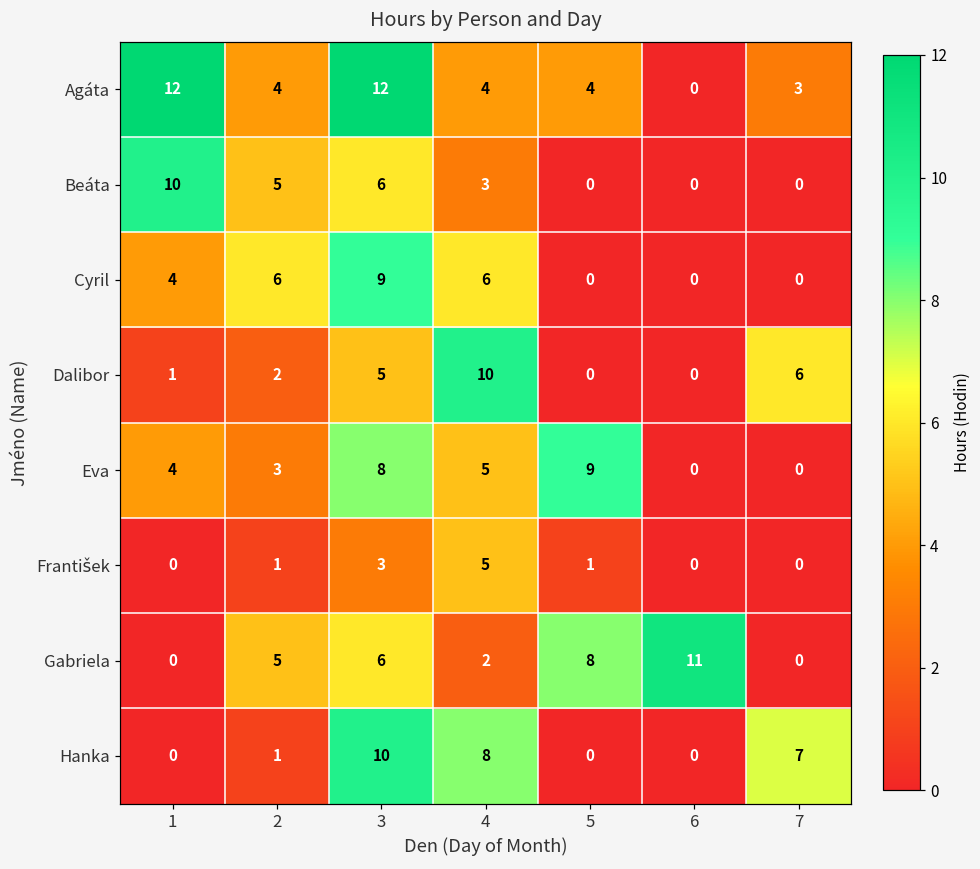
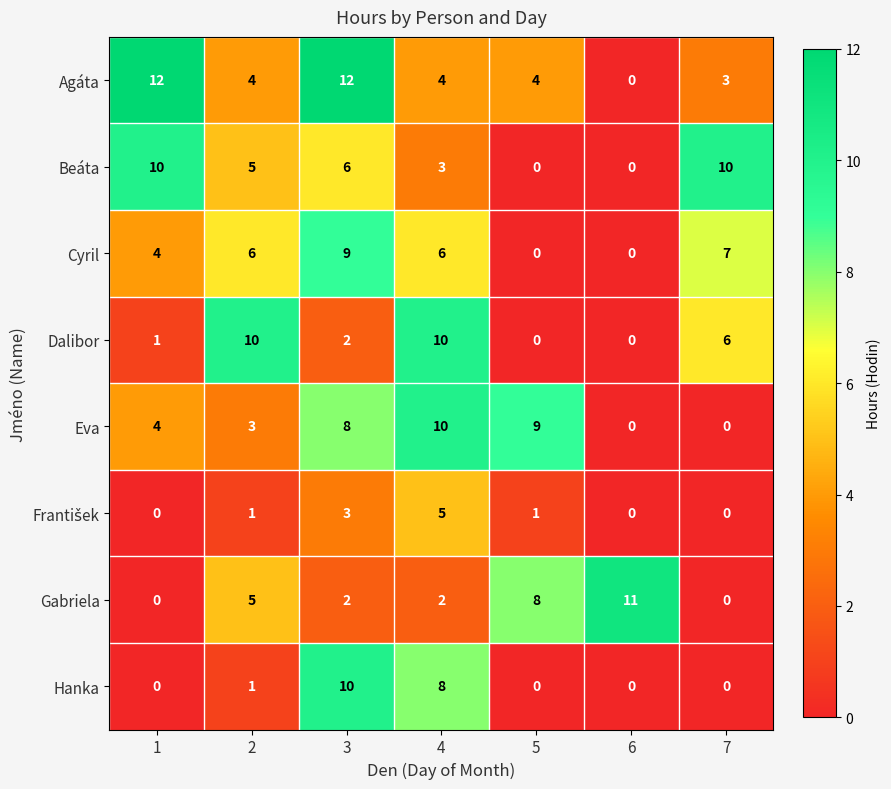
Beáta, 7: 0 -> 10
Cyril, 7: 0 -> 7
Dalibor, 2: 2 -> 10
Dalibor, 3: 5 -> 2
Eva, 4: 5 -> 10
Gabriela, 3: 6 -> 2
Hanka, 7: 7 -> 0
